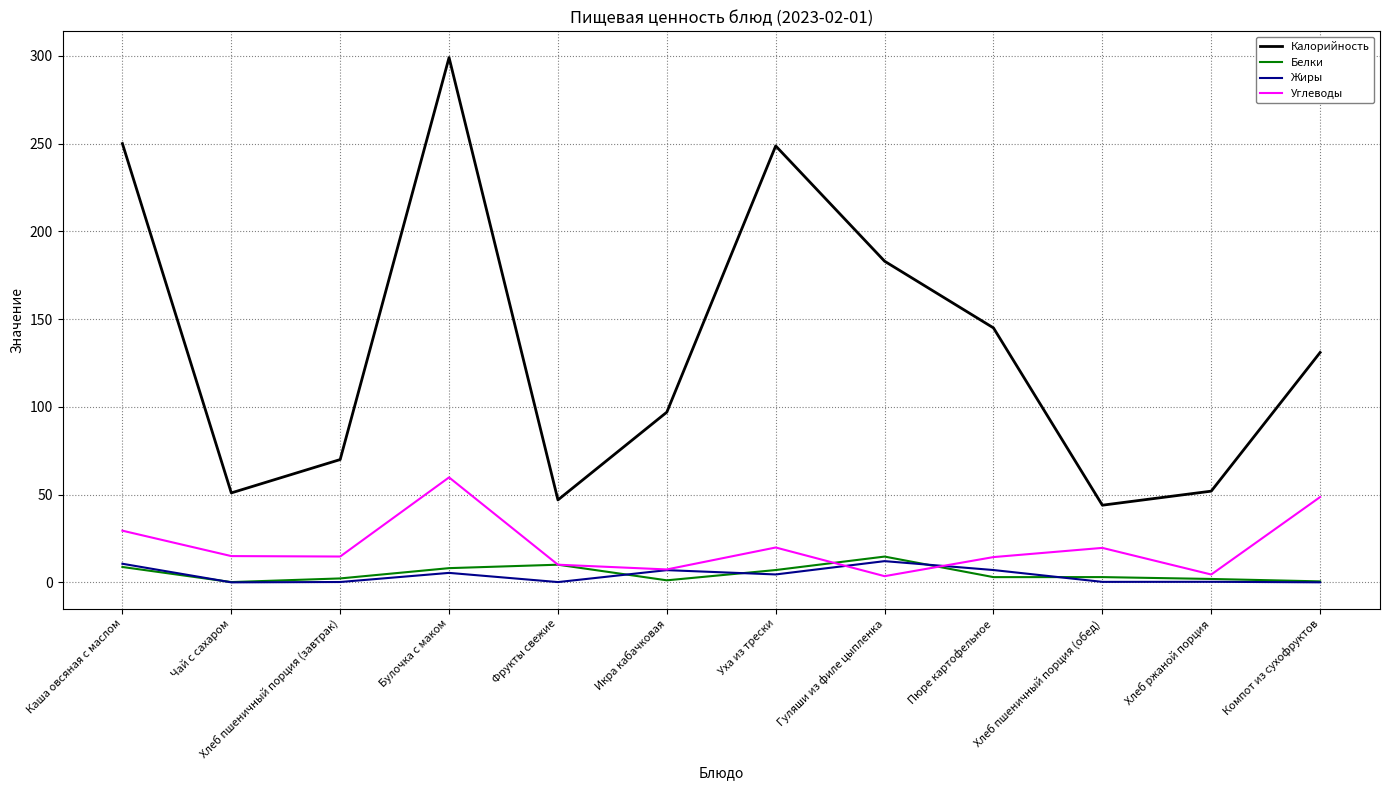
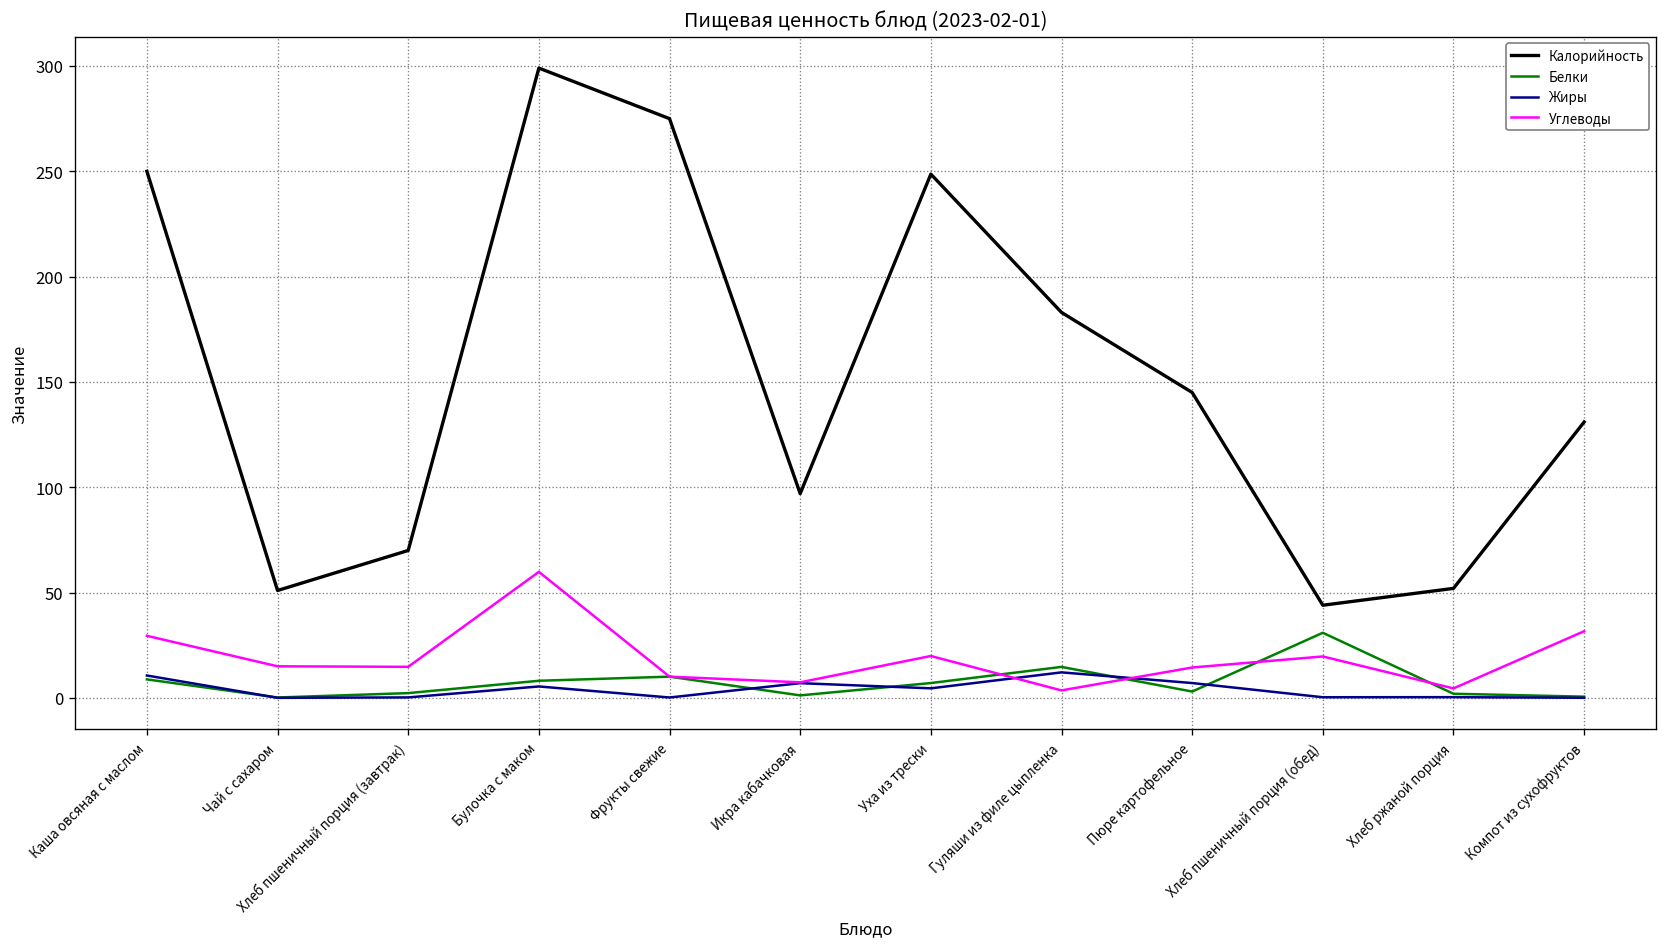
Калорийность, Фрукты свежие: 47 -> 275
Белки, Хлеб пшеничный порция (обед): 3 -> 31
Углеводы, Компот из сухофруктов: 49 -> 32
